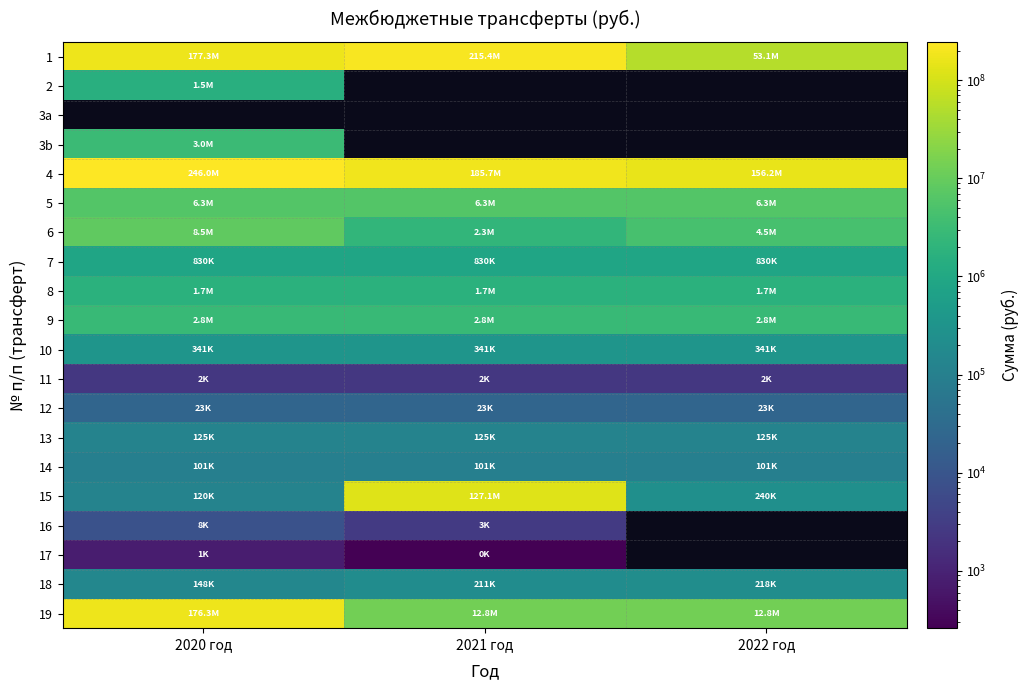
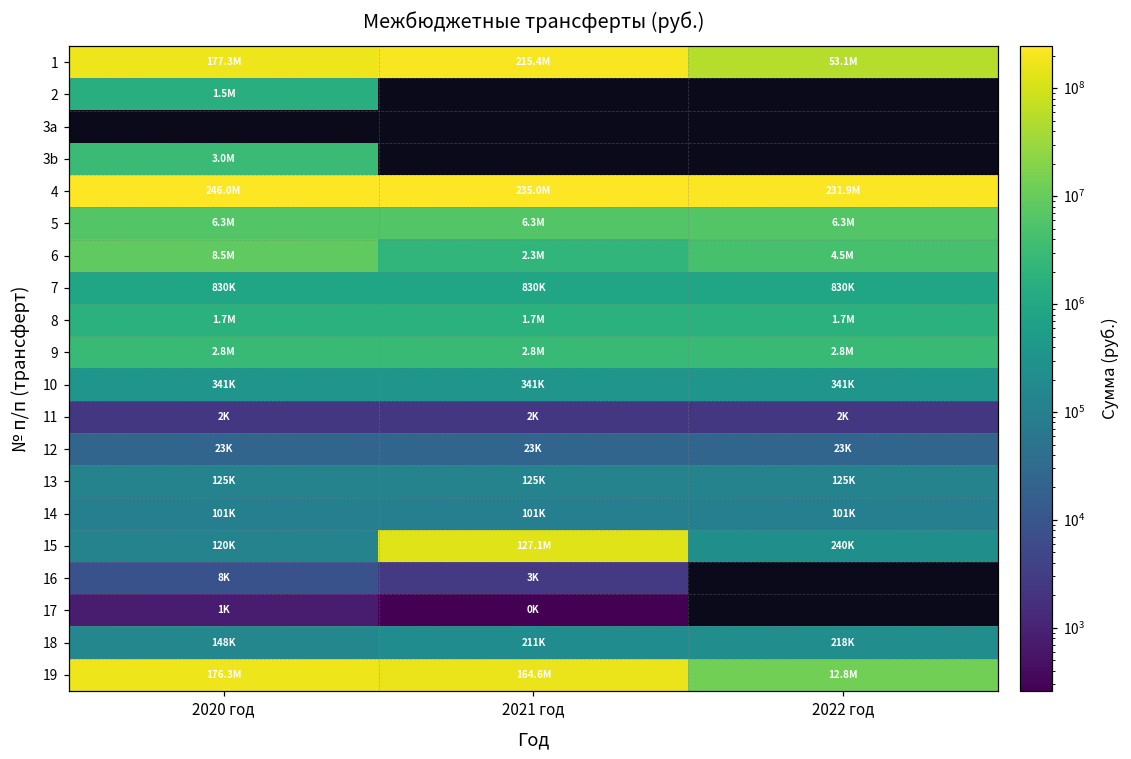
4, 2021 год: 185.7M -> 235.0M
4, 2022 год: 156.2M -> 231.9M
19, 2021 год: 12.8M -> 164.6M
